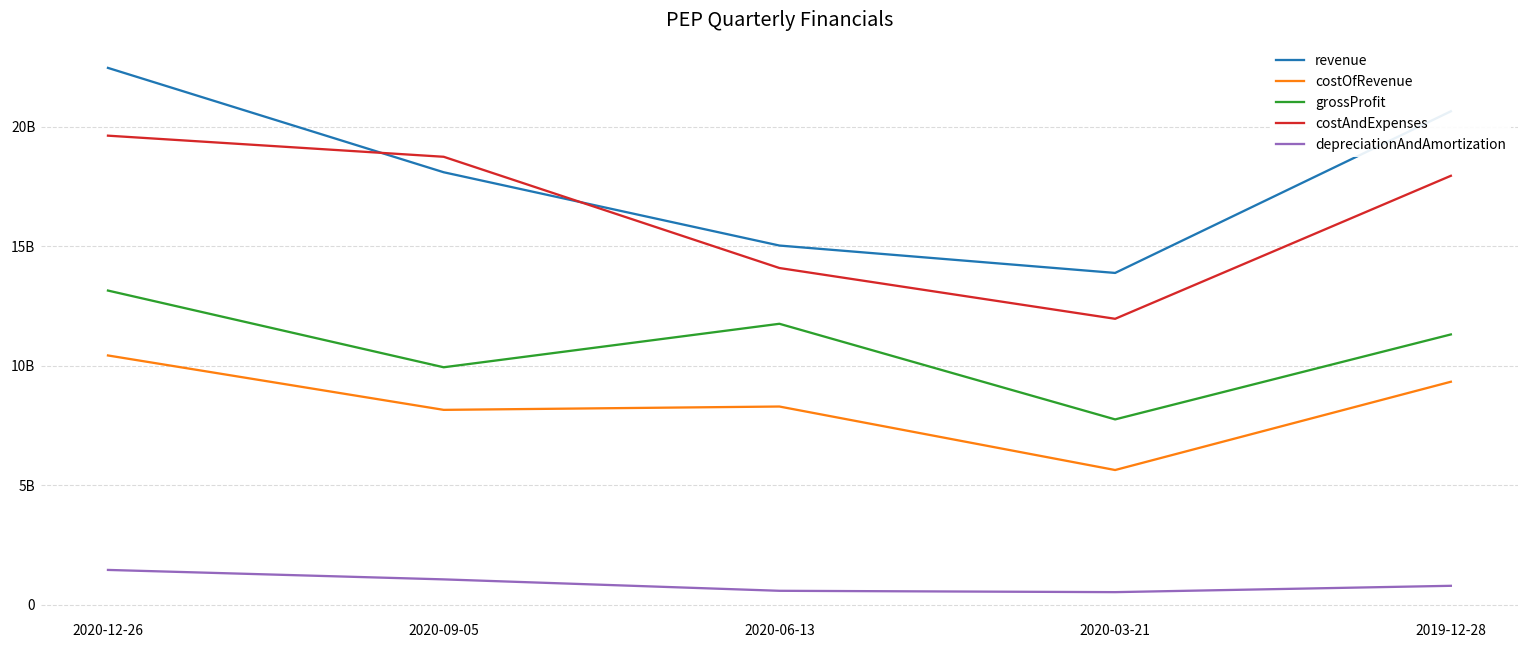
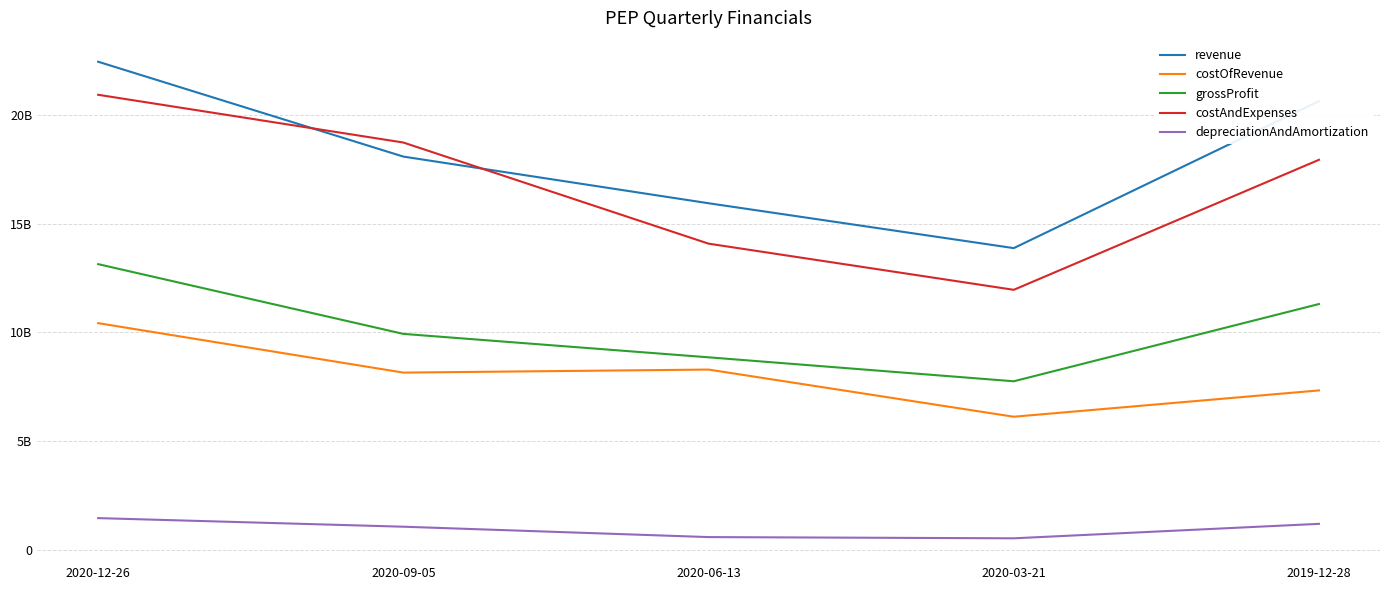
costAndExpenses, 2020-12-26: 19600000000 -> 20900000000
revenue, 2020-06-13: 15000000000 -> 15900000000
grossProfit, 2020-06-13: 11800000000 -> 8900000000
costOfRevenue, 2020-03-21: 5600000000 -> 6100000000
costOfRevenue, 2019-12-28: 9300000000 -> 7300000000
depreciationAndAmortization, 2019-12-28: 800000000 -> 1200000000
